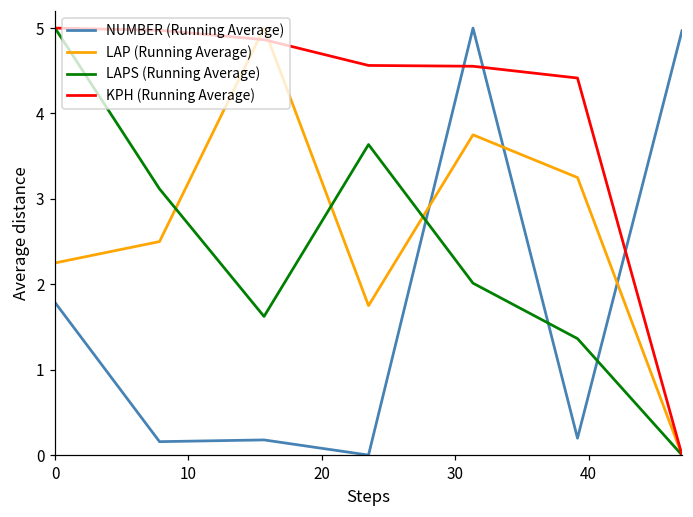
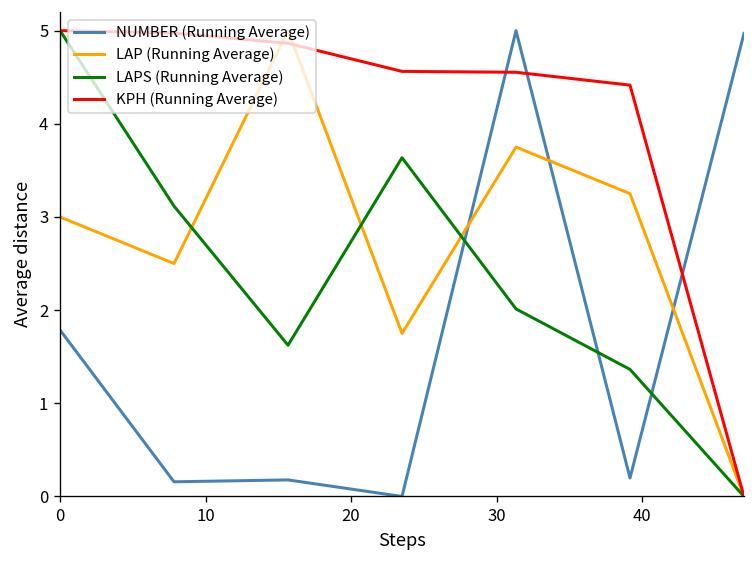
LAP (Running Average), 0: 2.3 -> 3.0
